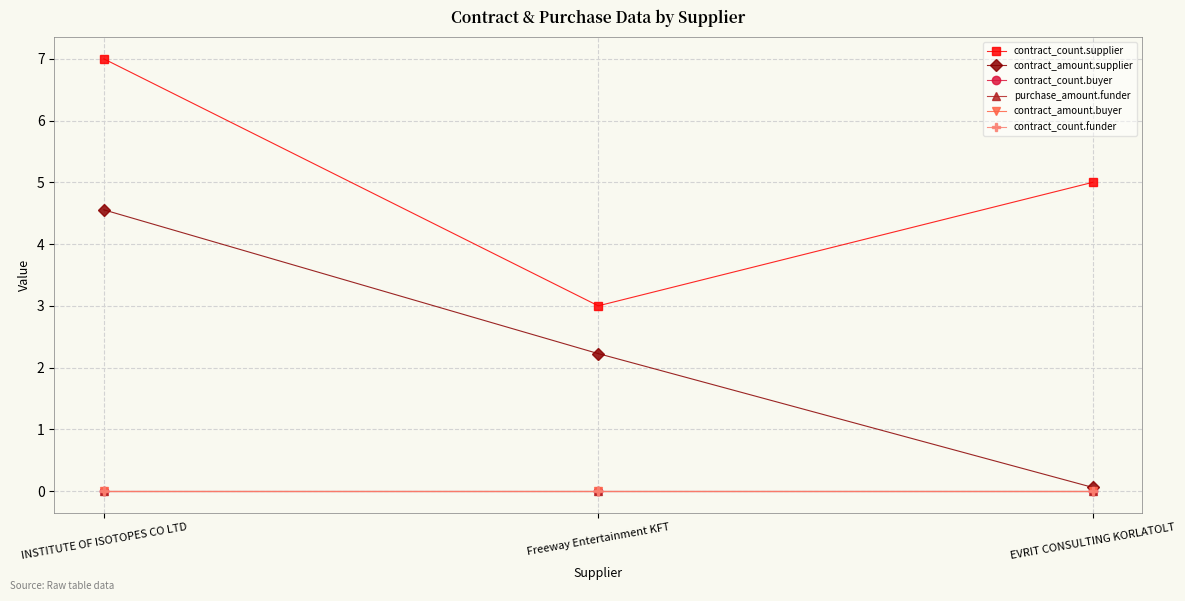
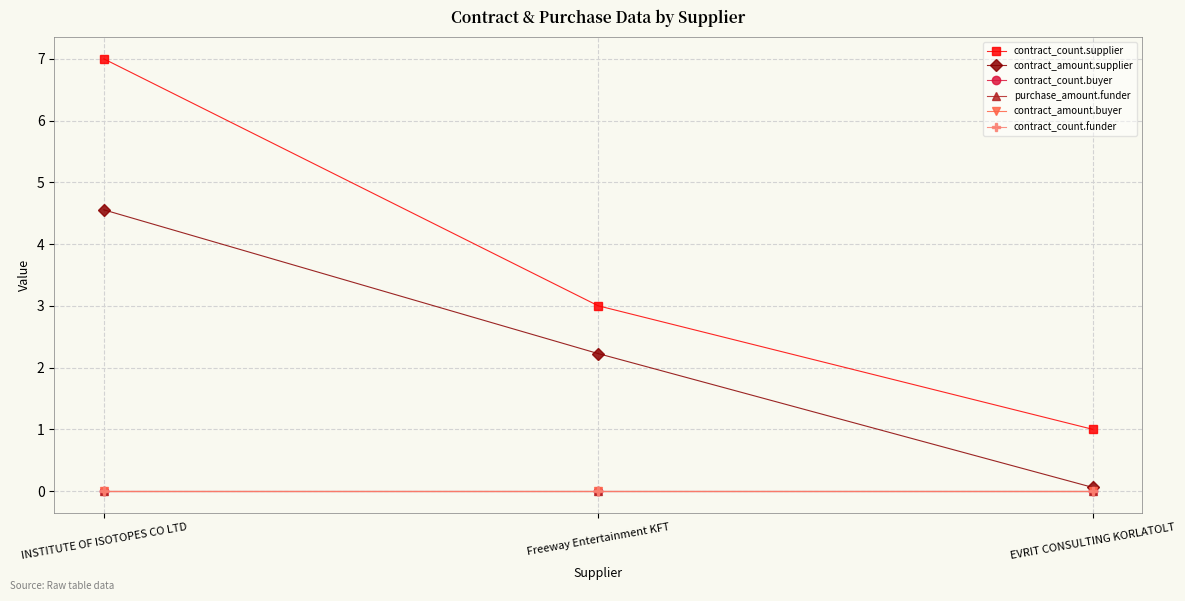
contract_count.supplier, EVRIT CONSULTING KORLATOLT: 5 -> 1
